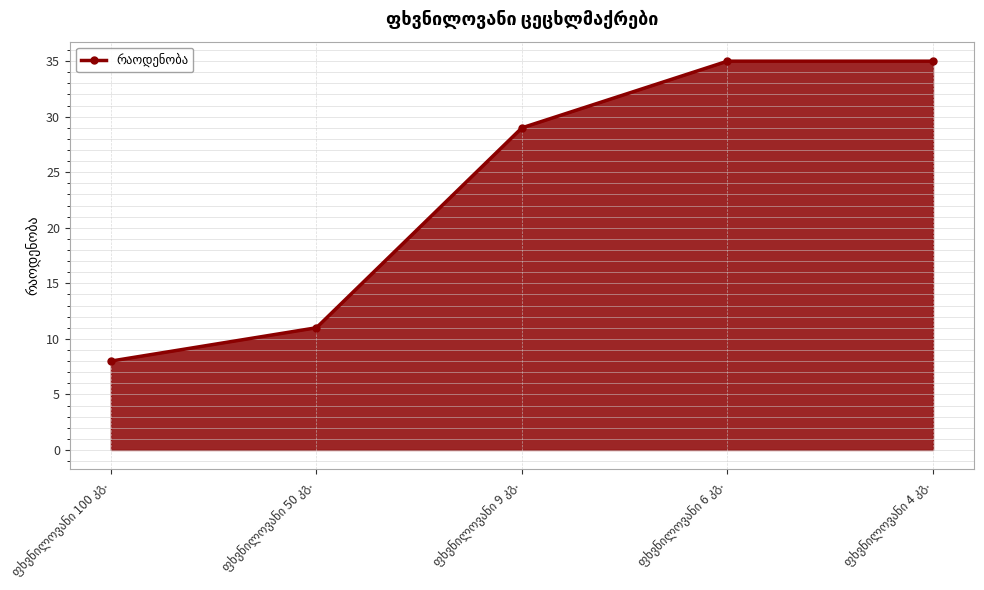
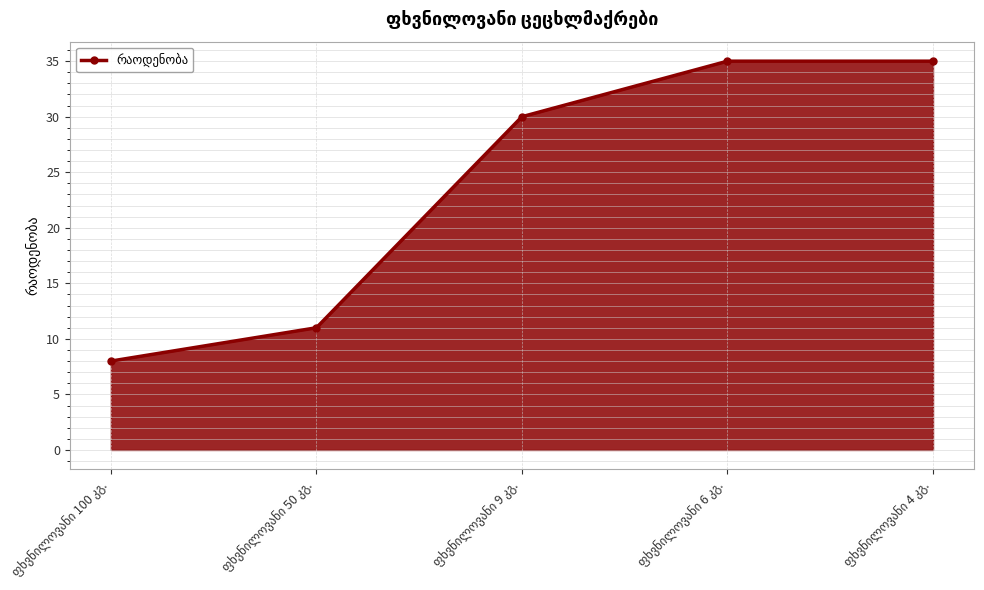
ფხვნილოვანი 9 კგ.: 29 -> 30
